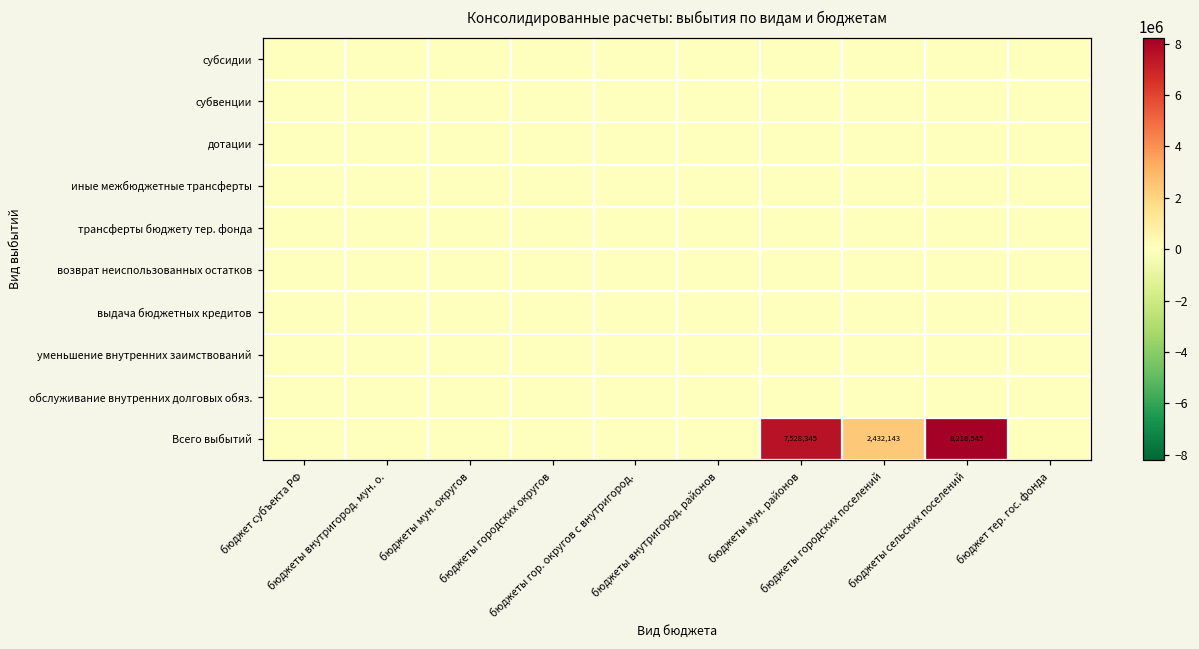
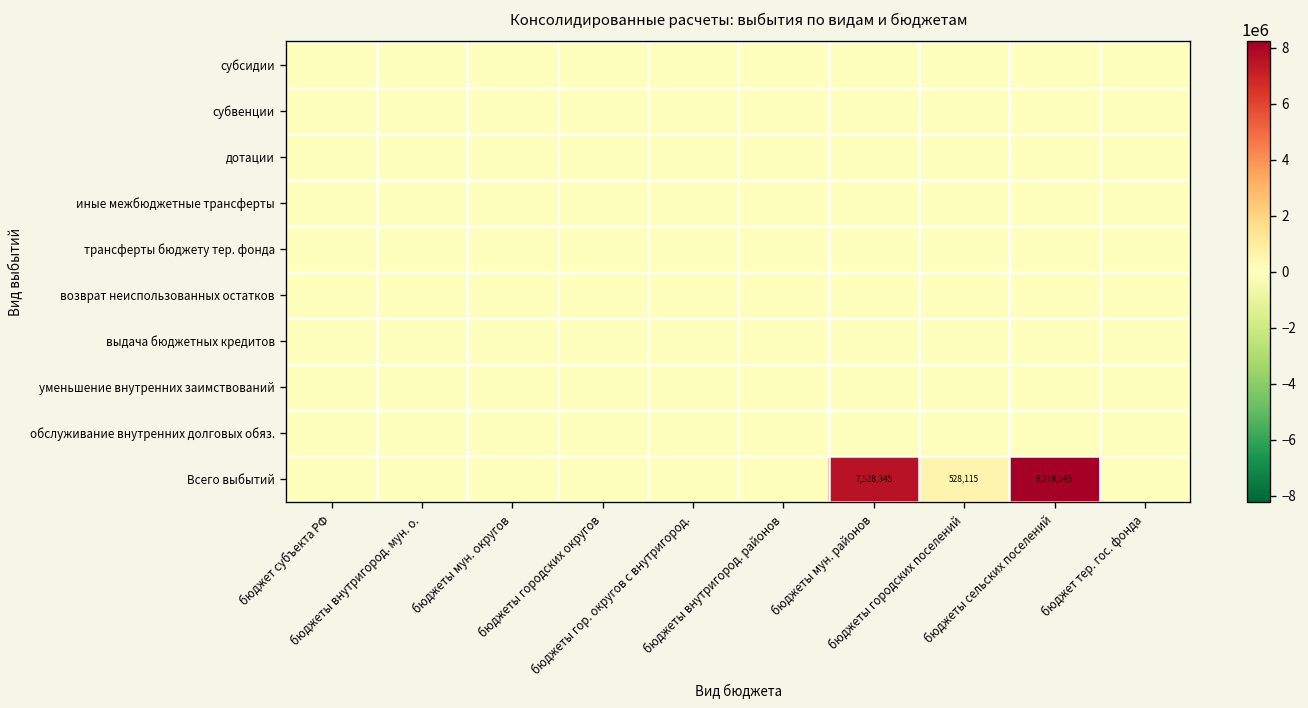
Всего выбытий, бюджеты городских поселений: 2,432,143 -> 528,115
